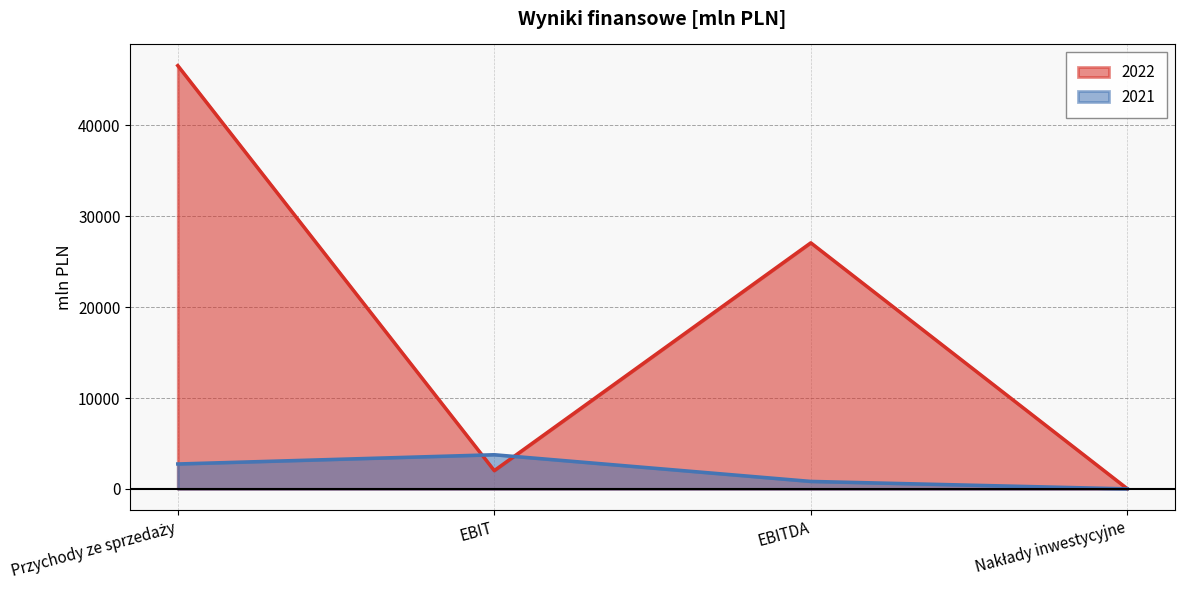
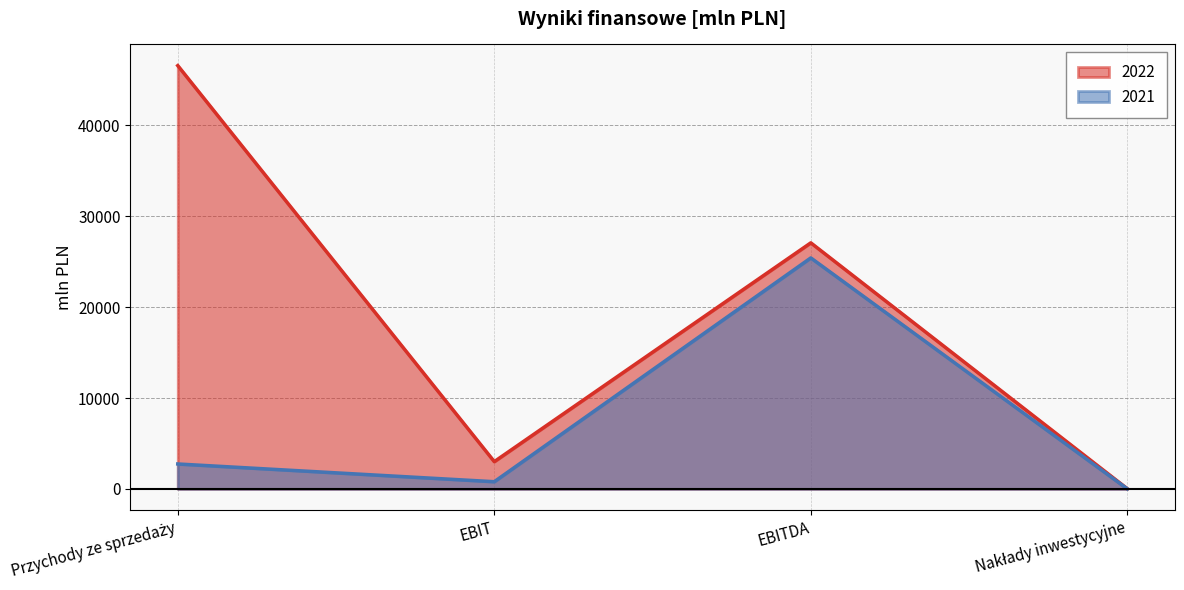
2022, EBIT: 2000 -> 3000
2021, EBIT: 4000 -> 1000
2021, EBITDA: 1000 -> 25000
